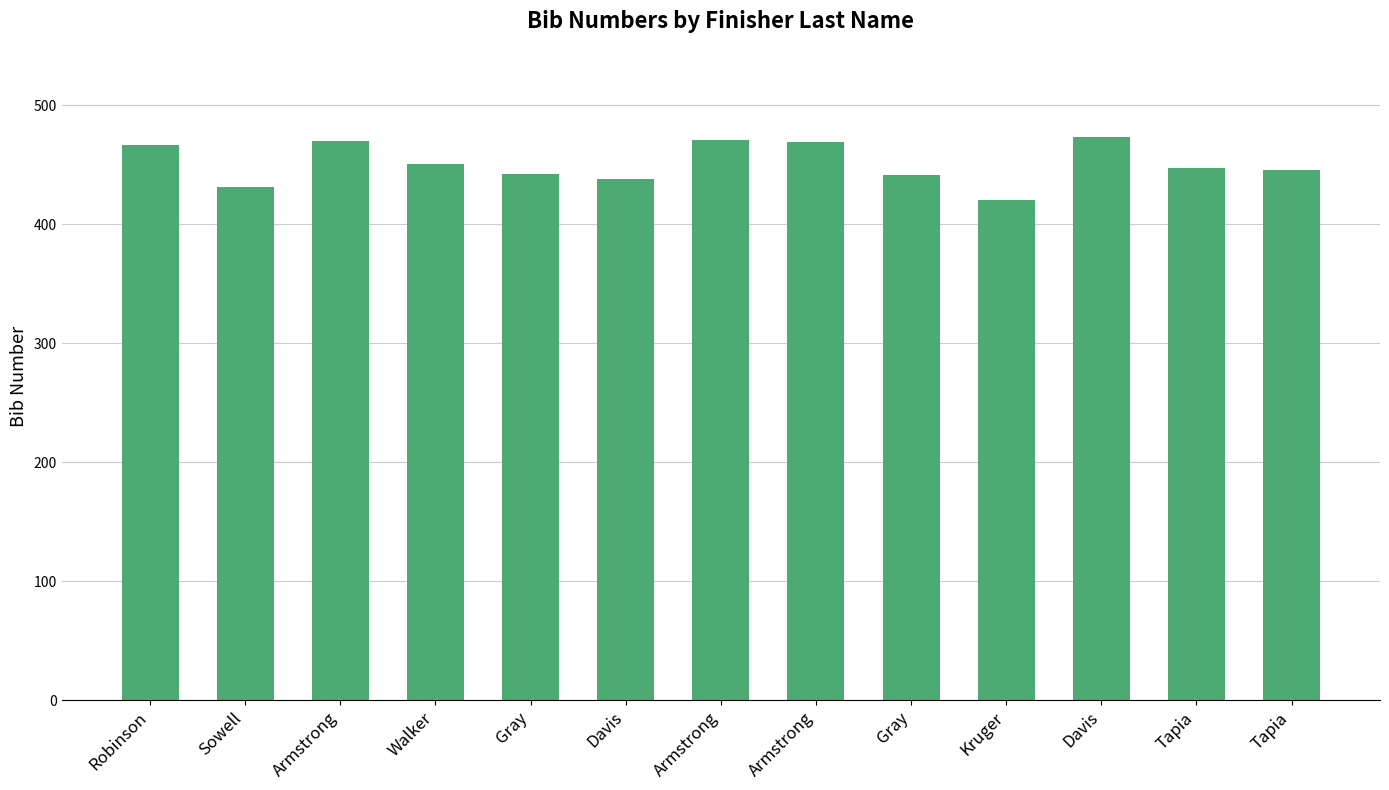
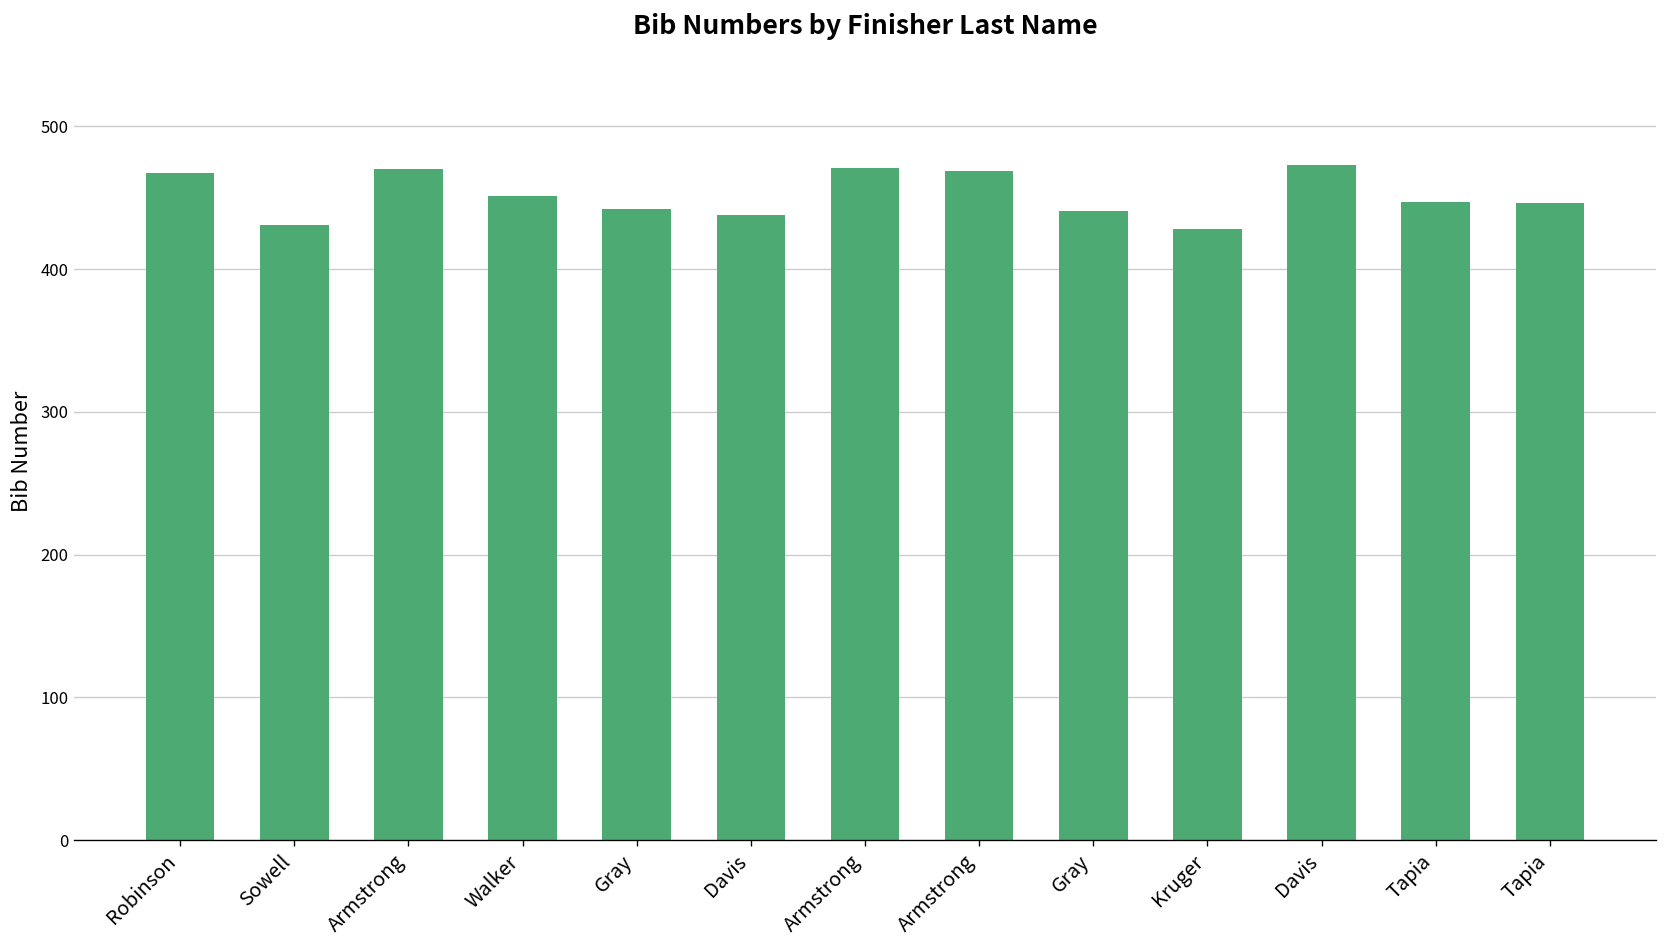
Kruger: 420 -> 428
